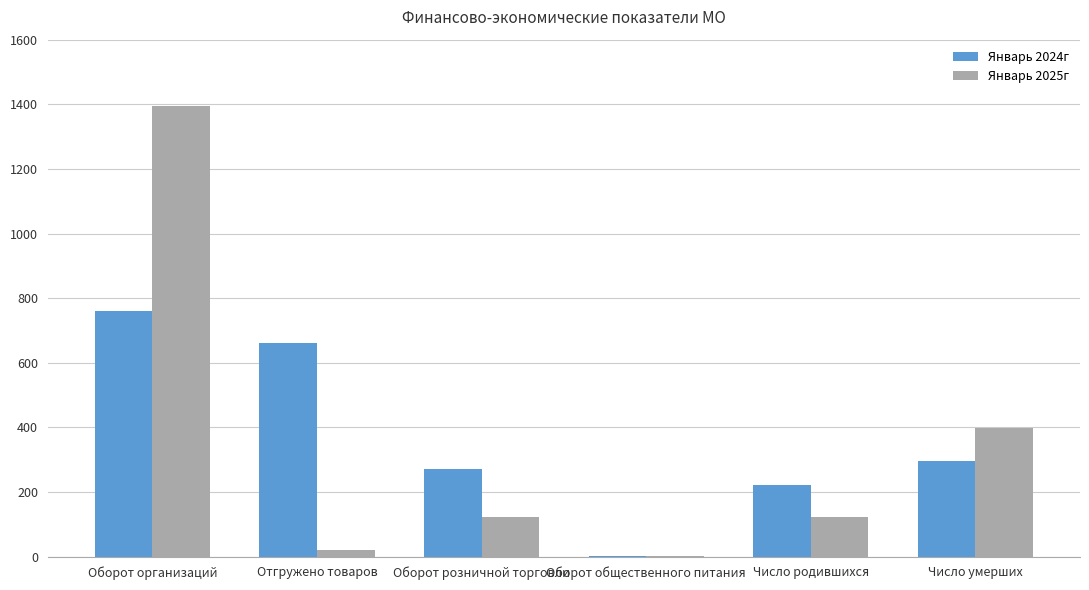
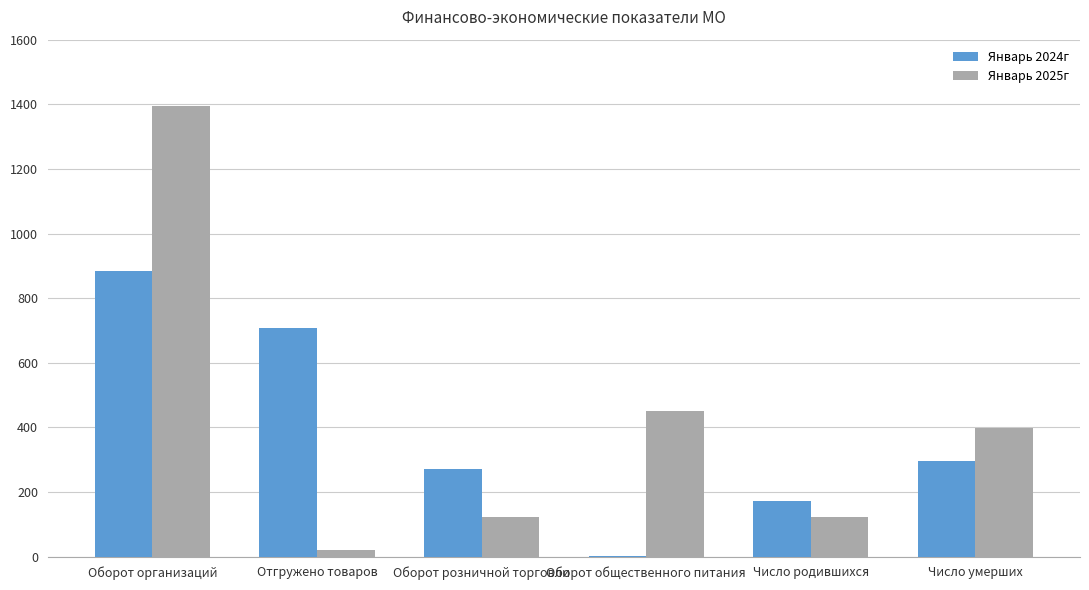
Январь 2024г, Оборот организаций: 760 -> 880
Январь 2024г, Отгружено товаров: 660 -> 710
Январь 2025г, Оборот общественного питания: 0 -> 450
Январь 2024г, Число родившихся: 220 -> 170
